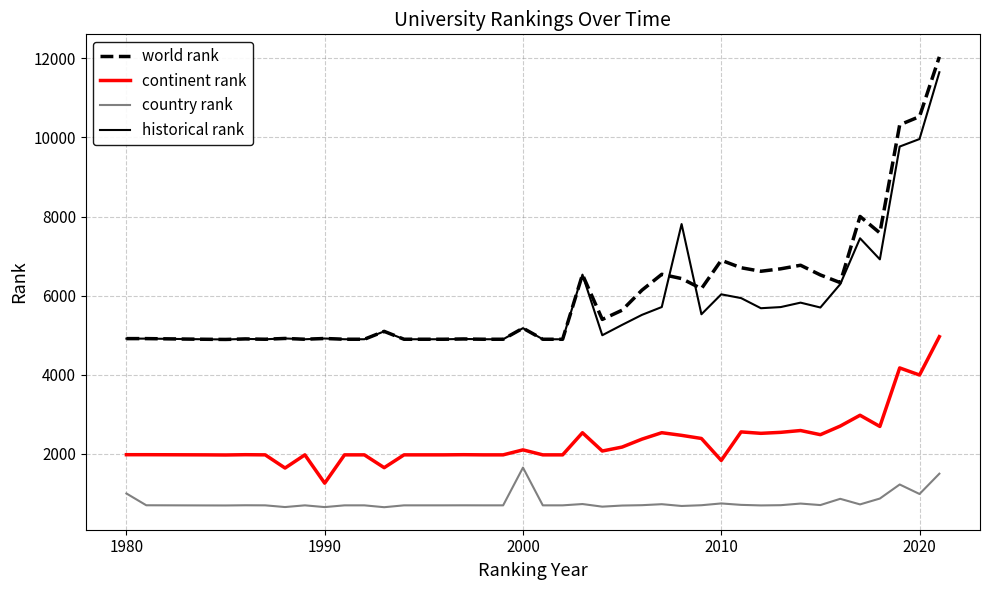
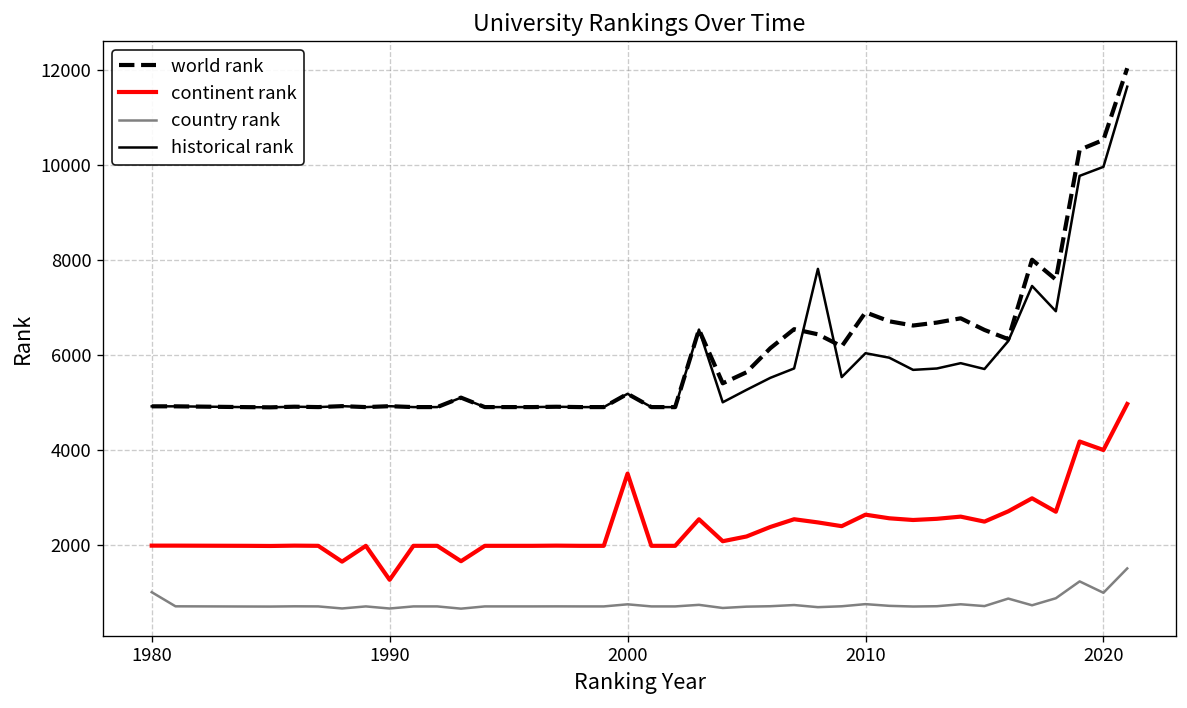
continent rank, 2000: 2100 -> 3500
country rank, 2000: 1700 -> 700
continent rank, 2010: 1800 -> 2600
